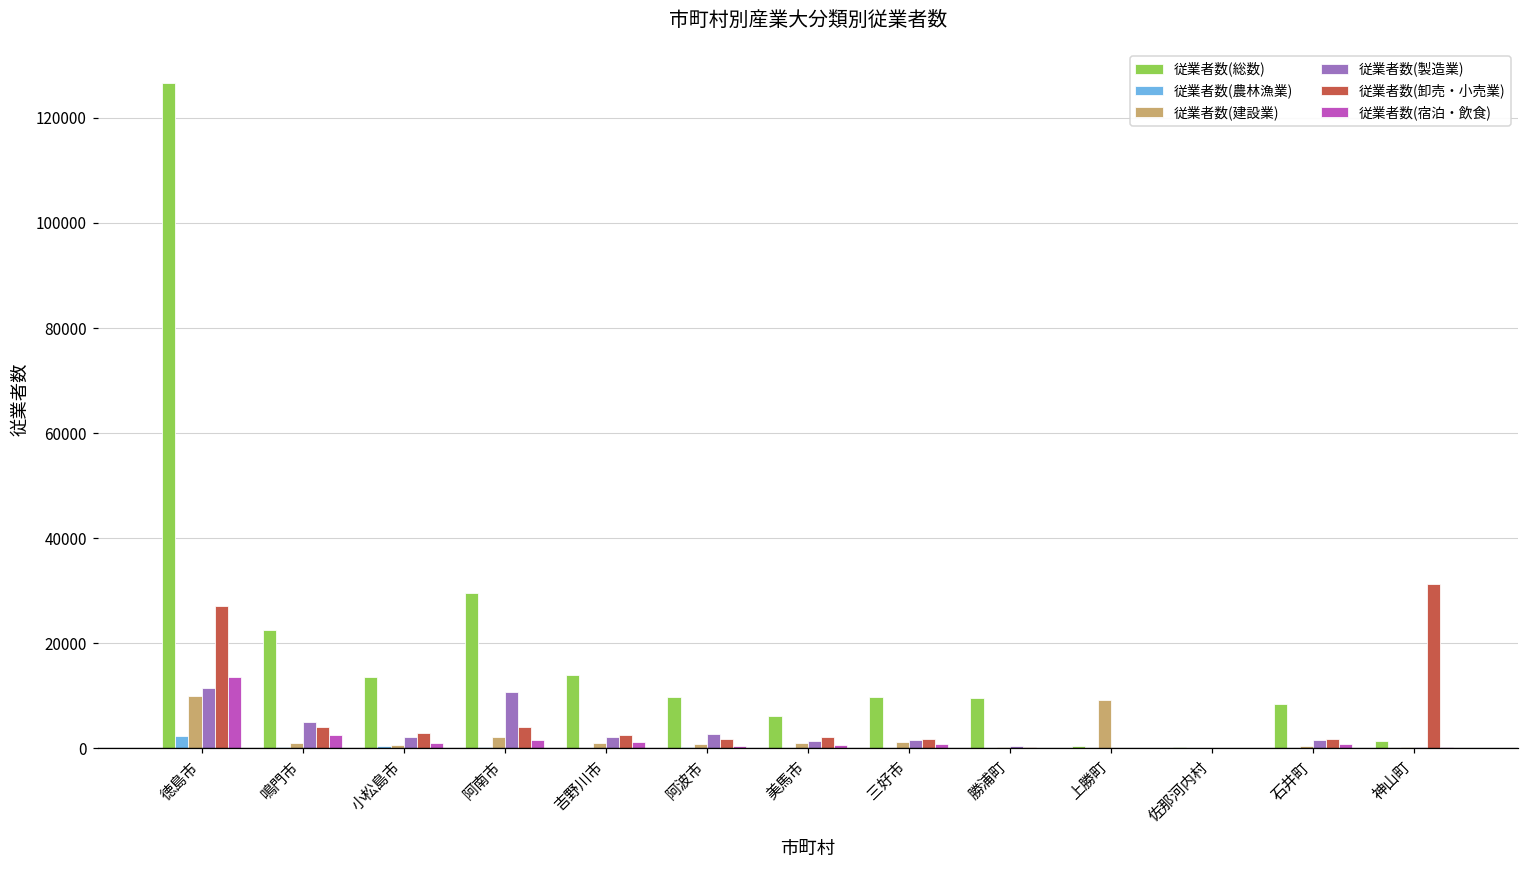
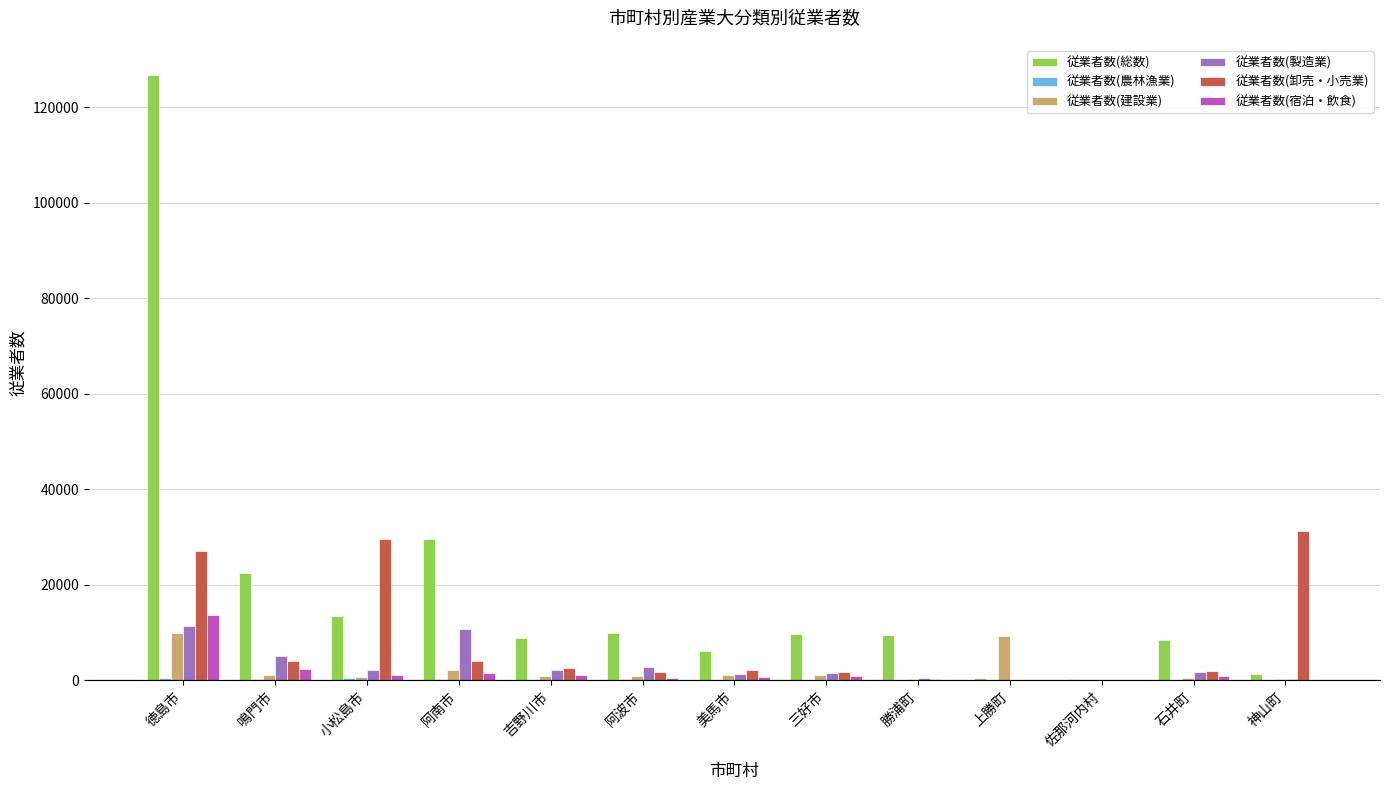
従業者数(農林漁業), 徳島市: 2000 -> 1000
従業者数(卸売・小売業), 小松島市: 3000 -> 29000
従業者数(総数), 吉野川市: 14000 -> 9000
